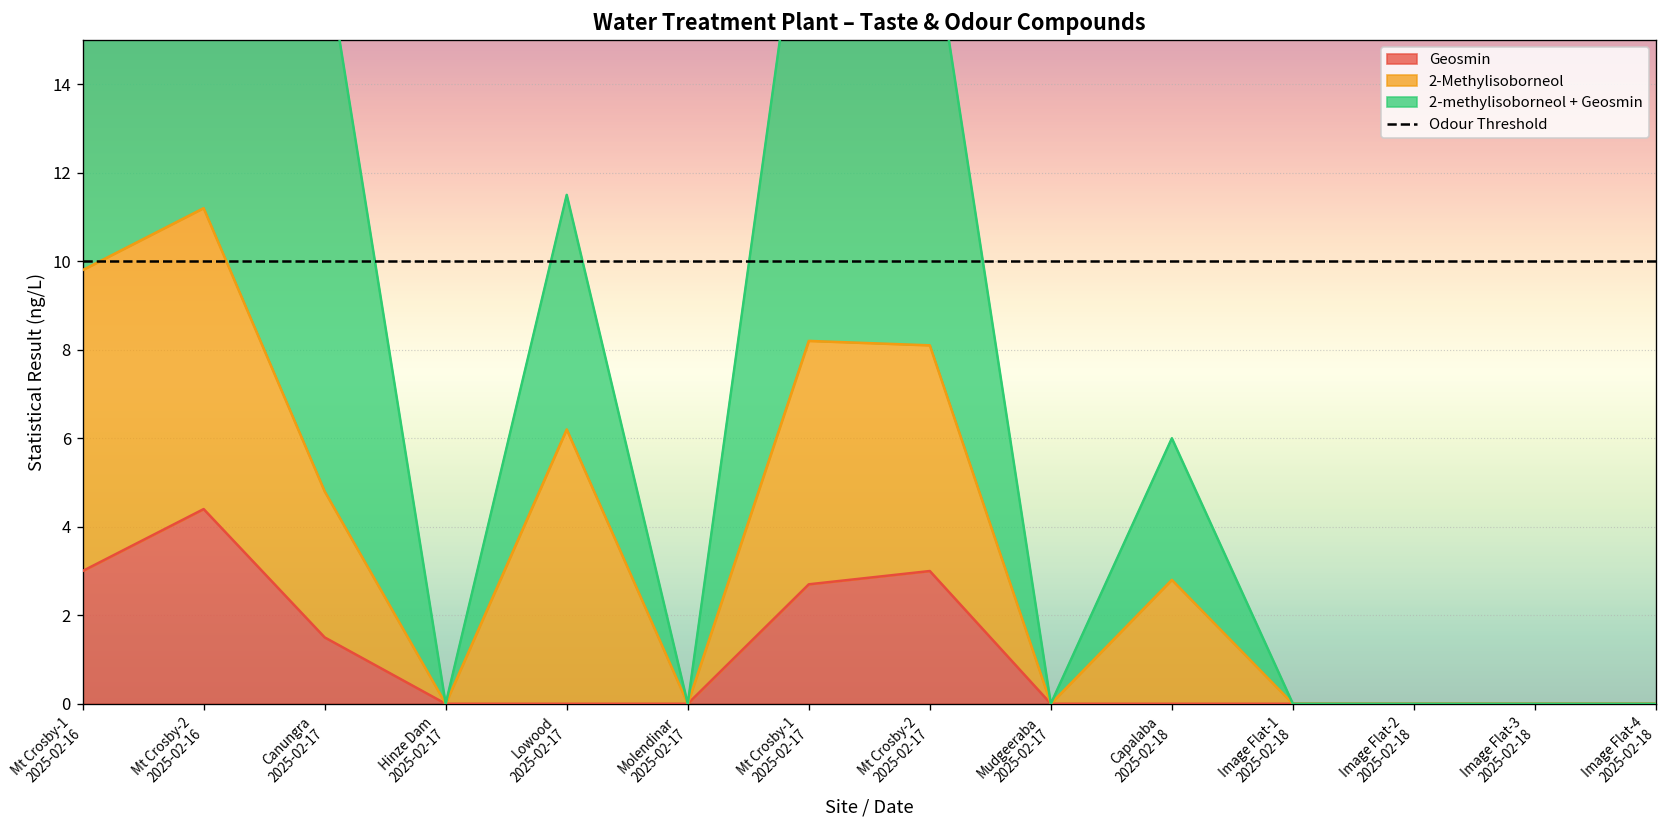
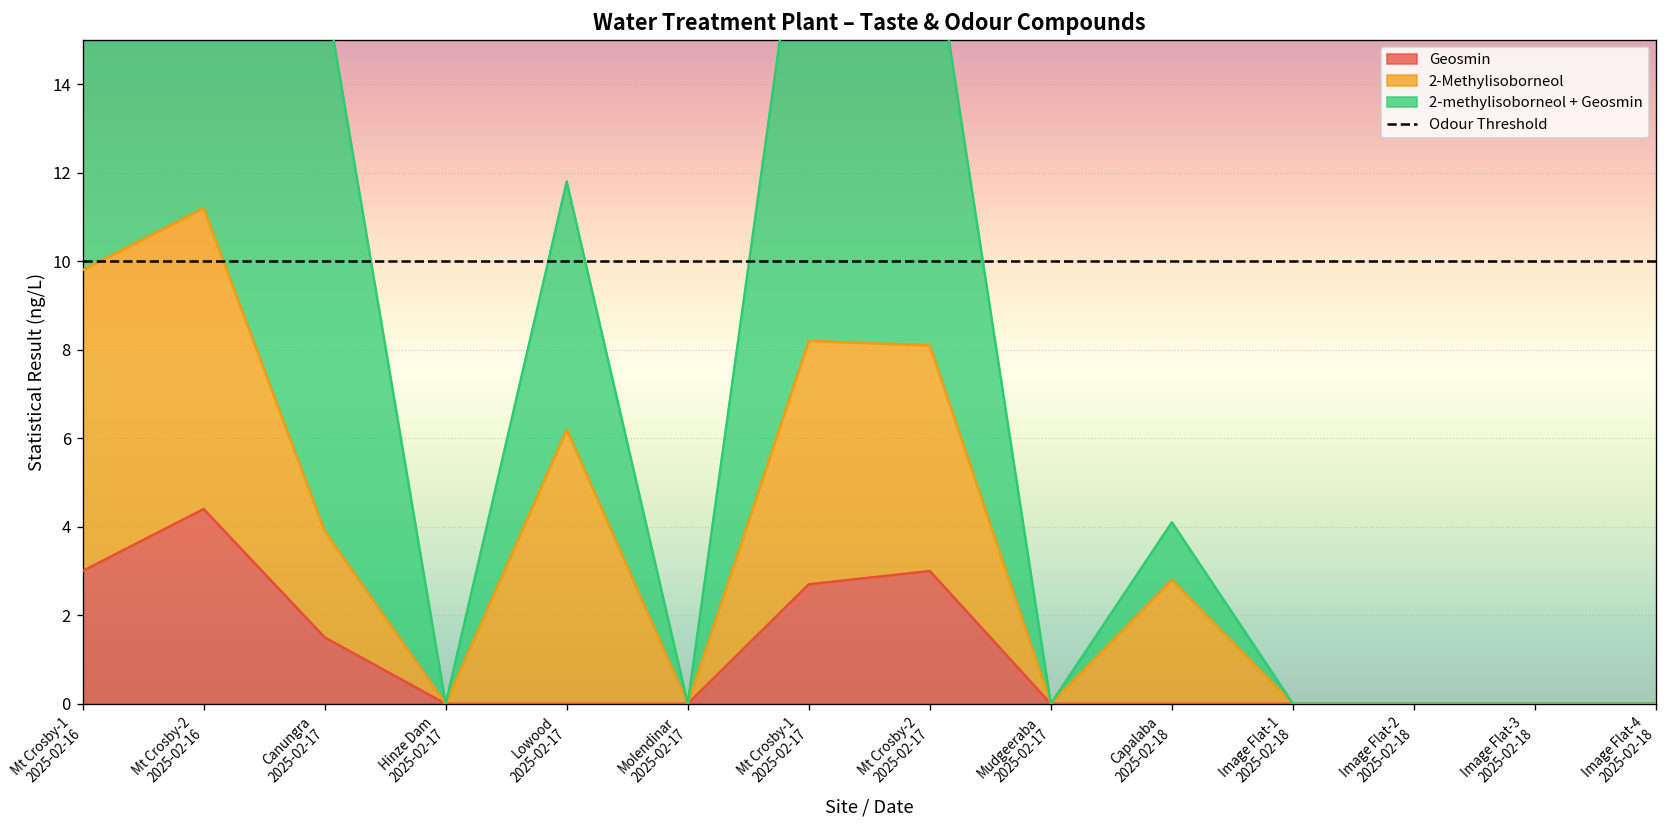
2-Methylisoborneol, Canungra 2025-02-17: 3.3 -> 2.4
2-methylisoborneol + Geosmin, Lowood 2025-02-17: 5.3 -> 5.6
2-methylisoborneol + Geosmin, Capalaba 2025-02-18: 3.2 -> 1.3
